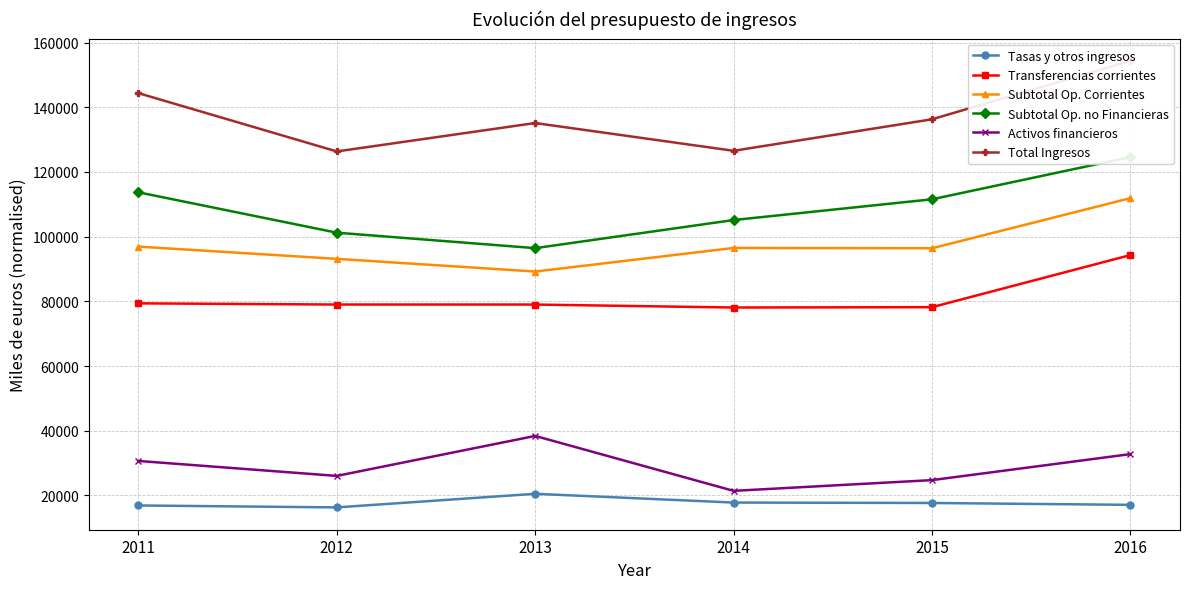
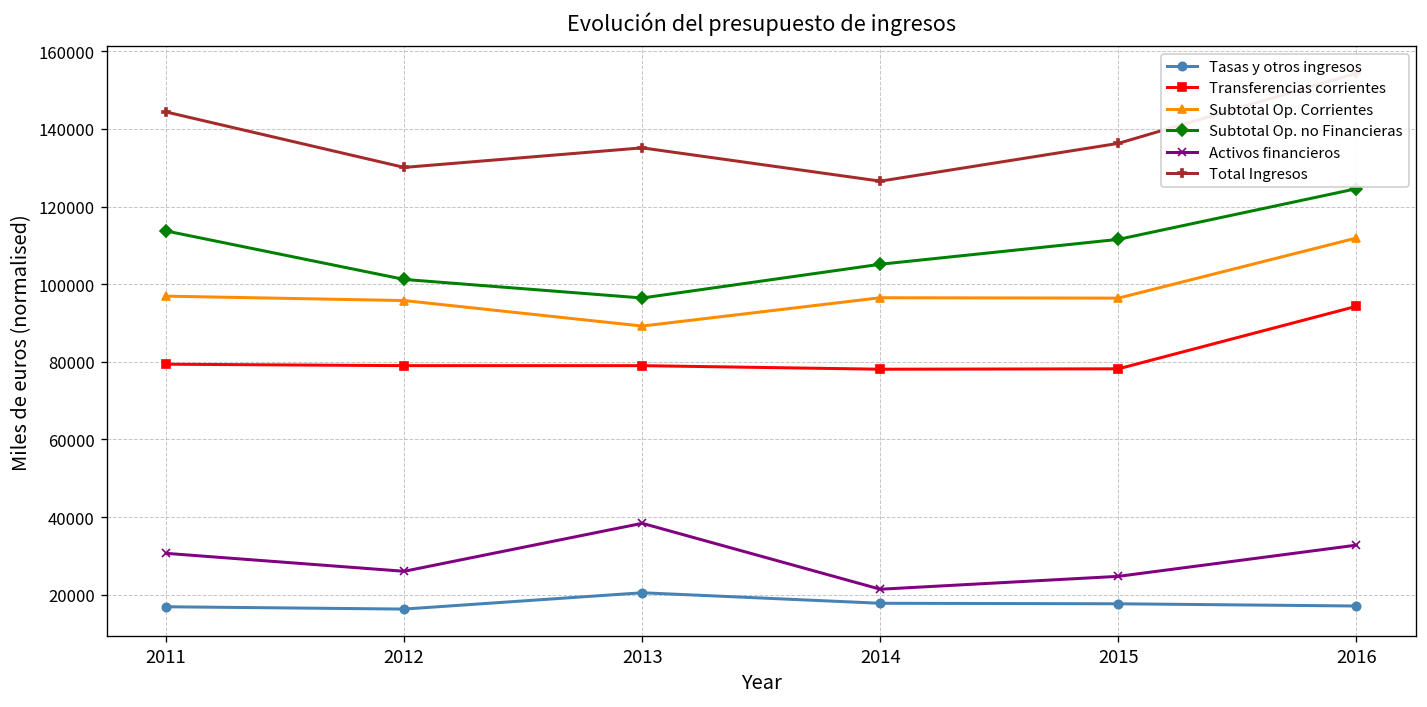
Subtotal Op. Corrientes, 2012: 93000 -> 96000
Total Ingresos, 2012: 126000 -> 130000
